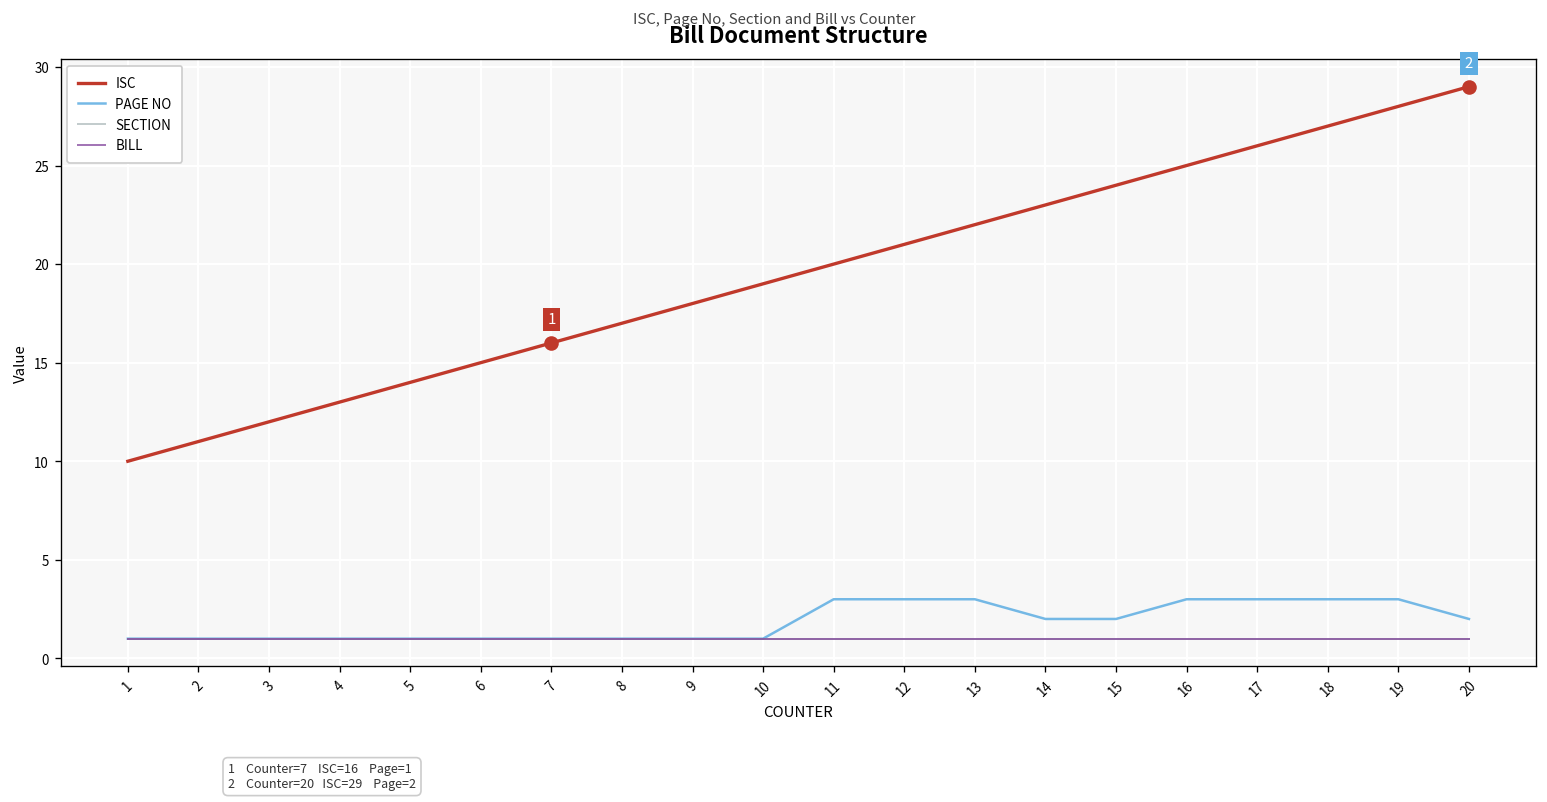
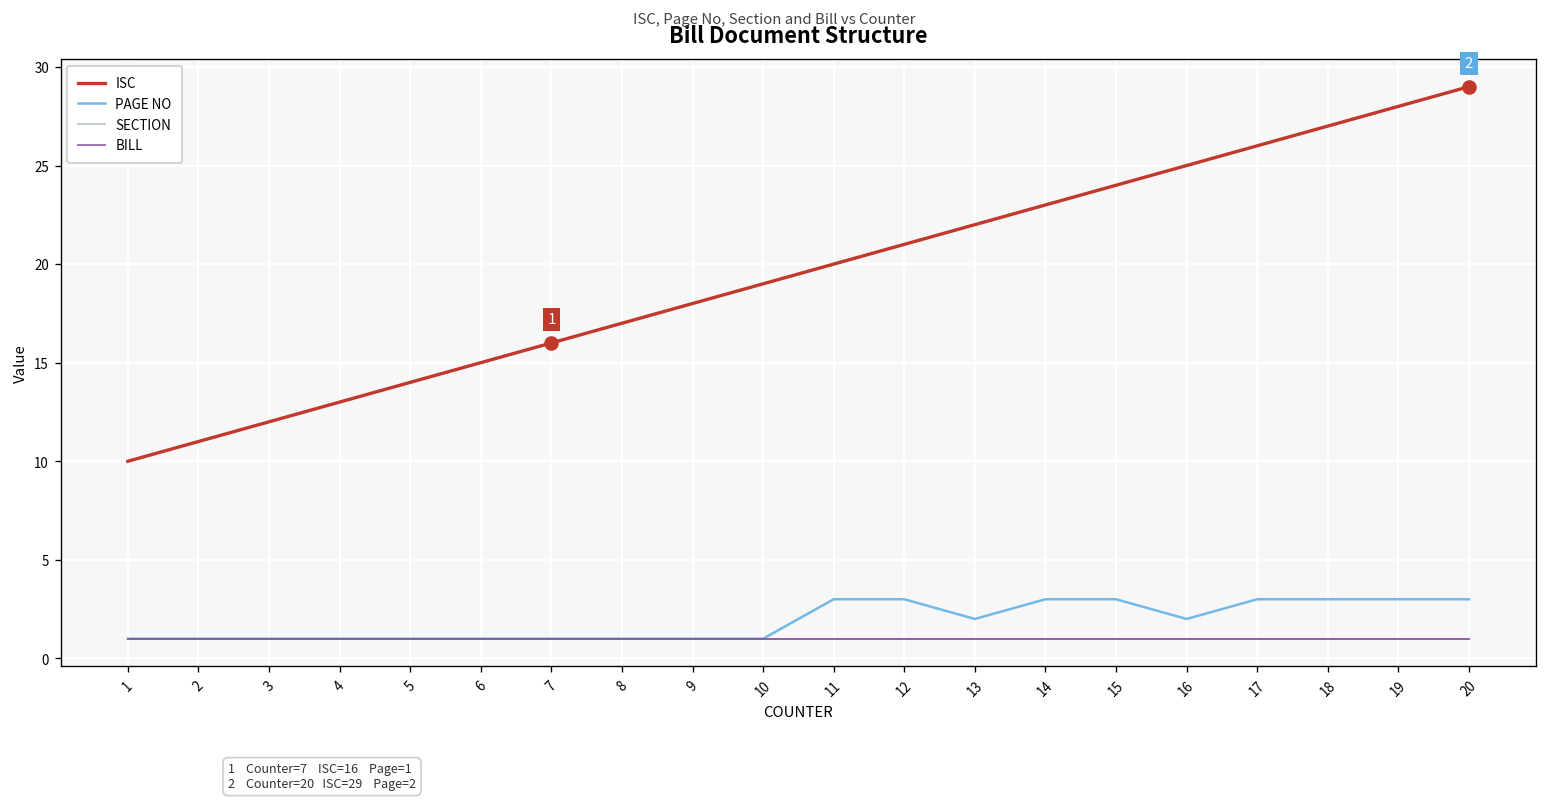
PAGE NO, 13: 3 -> 2
PAGE NO, 14: 2 -> 3
PAGE NO, 15: 2 -> 3
PAGE NO, 16: 3 -> 2
PAGE NO, 20: 2 -> 3
